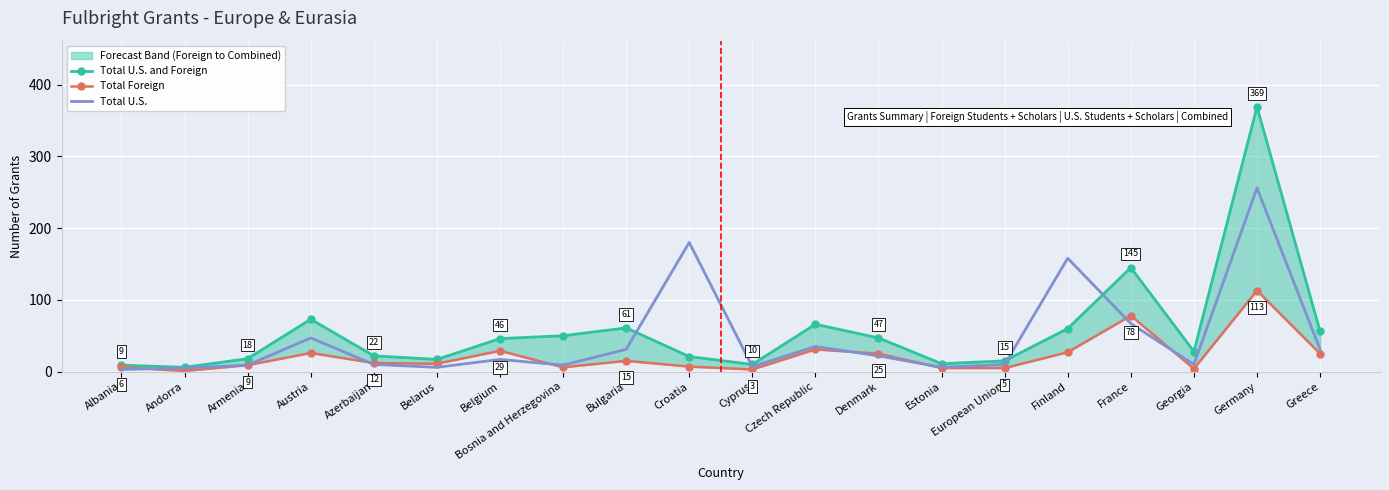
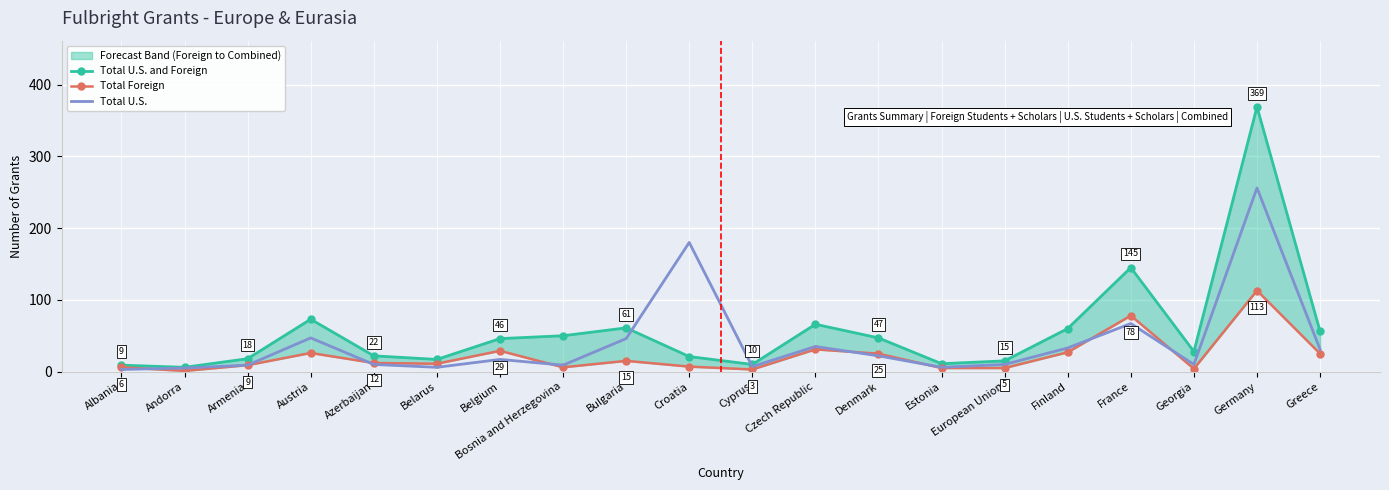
Total U.S., Bulgaria: 30 -> 50
Total U.S., Finland: 160 -> 30
